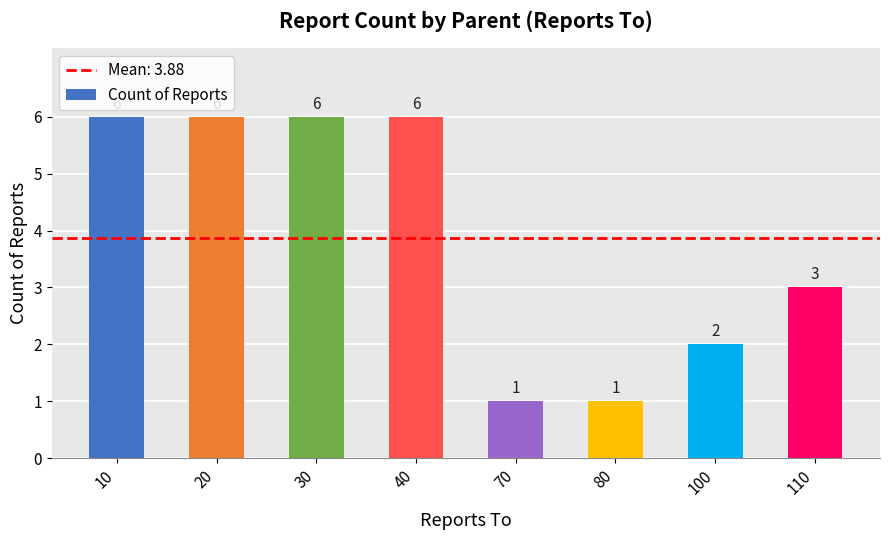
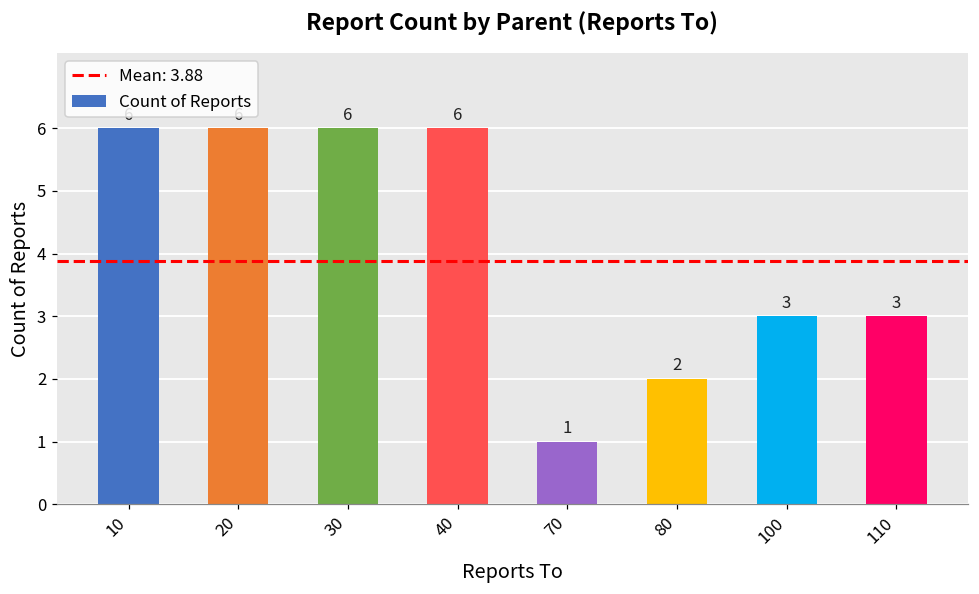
80: 1 -> 2
100: 2 -> 3
